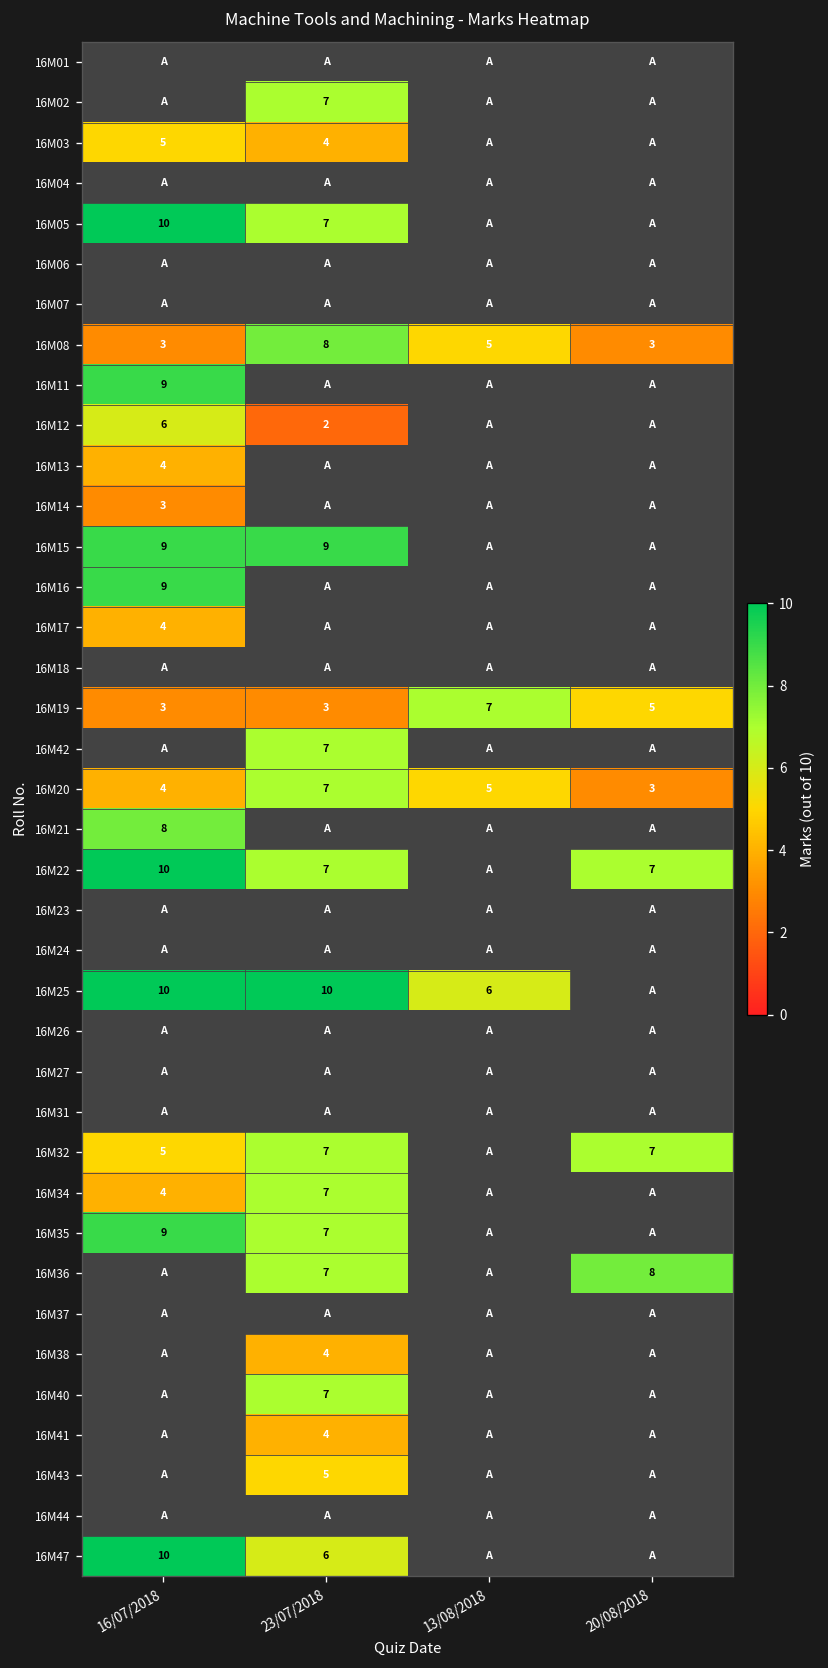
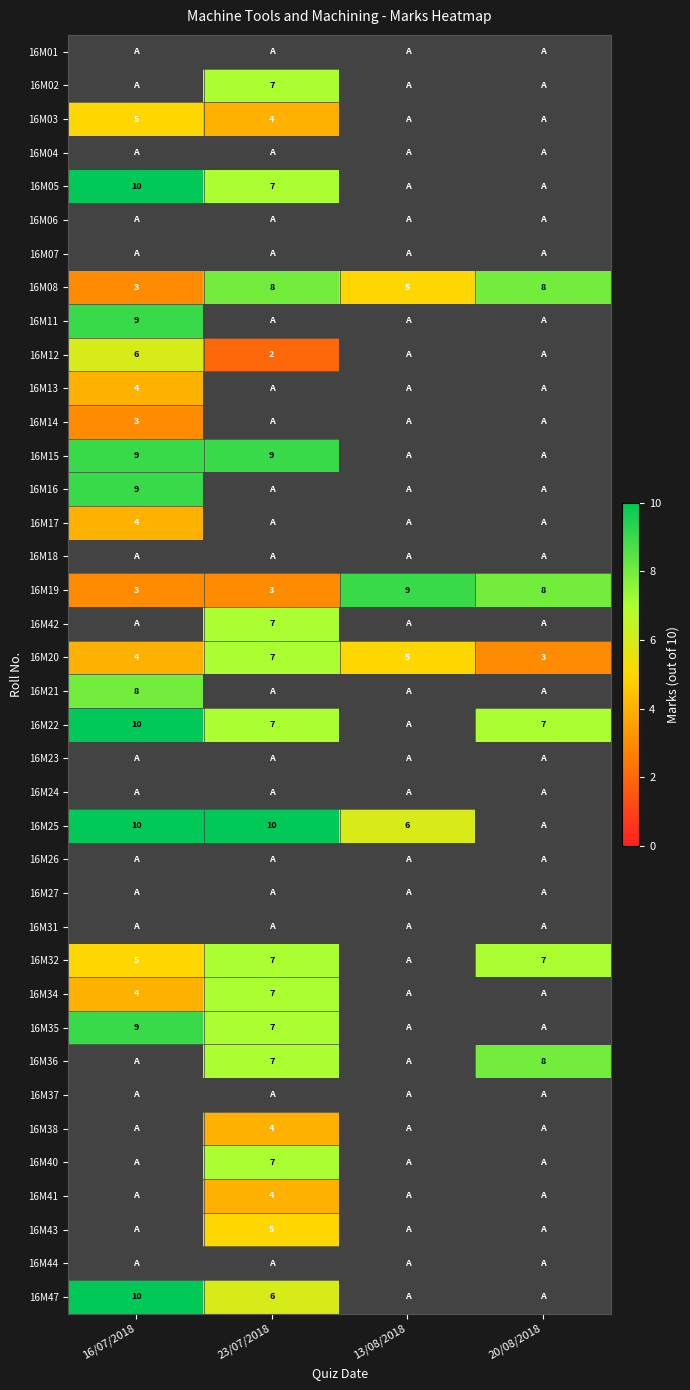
16M08, 20/08/2018: 3 -> 8
16M19, 13/08/2018: 7 -> 9
16M19, 20/08/2018: 5 -> 8
